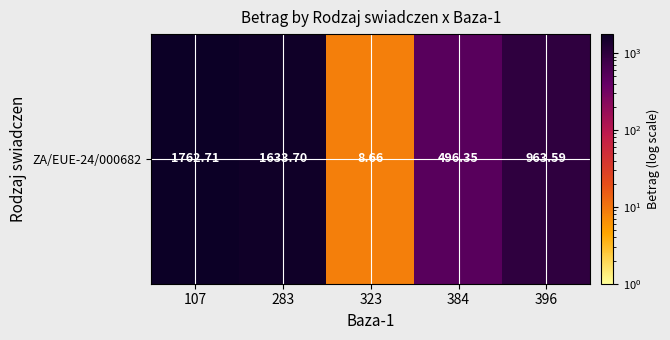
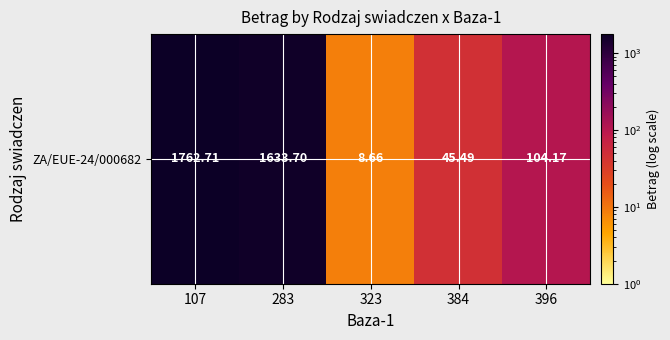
ZA/EUE-24/000682, 384: 496.35 -> 45.49
ZA/EUE-24/000682, 396: 963.59 -> 104.17
